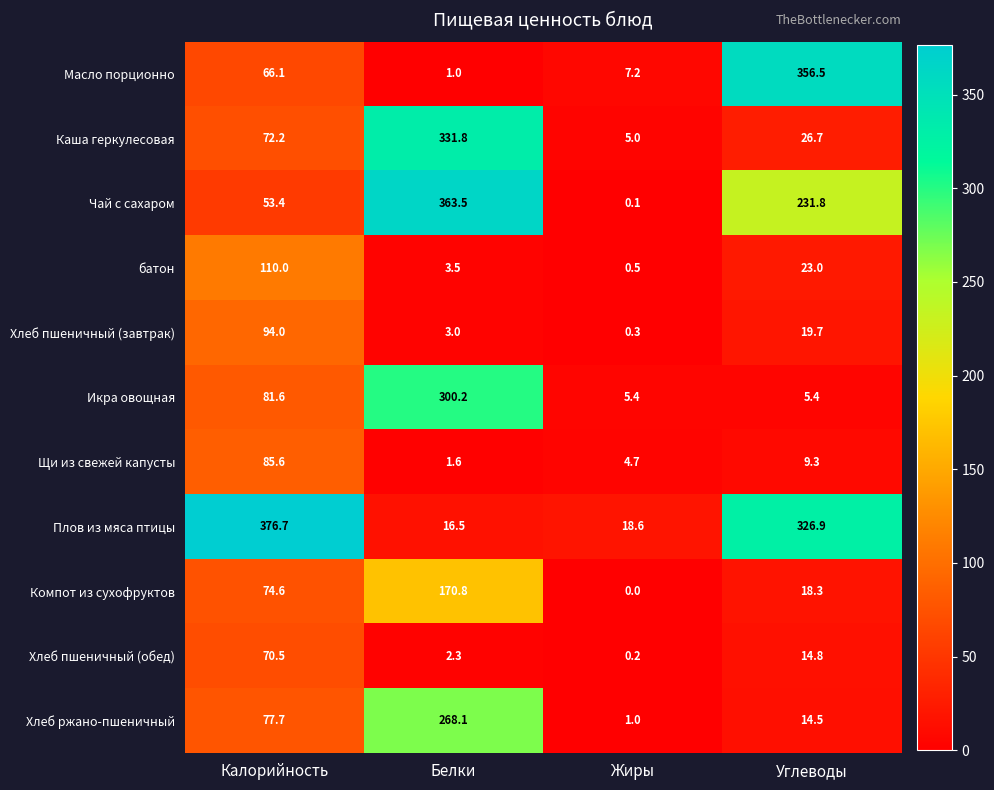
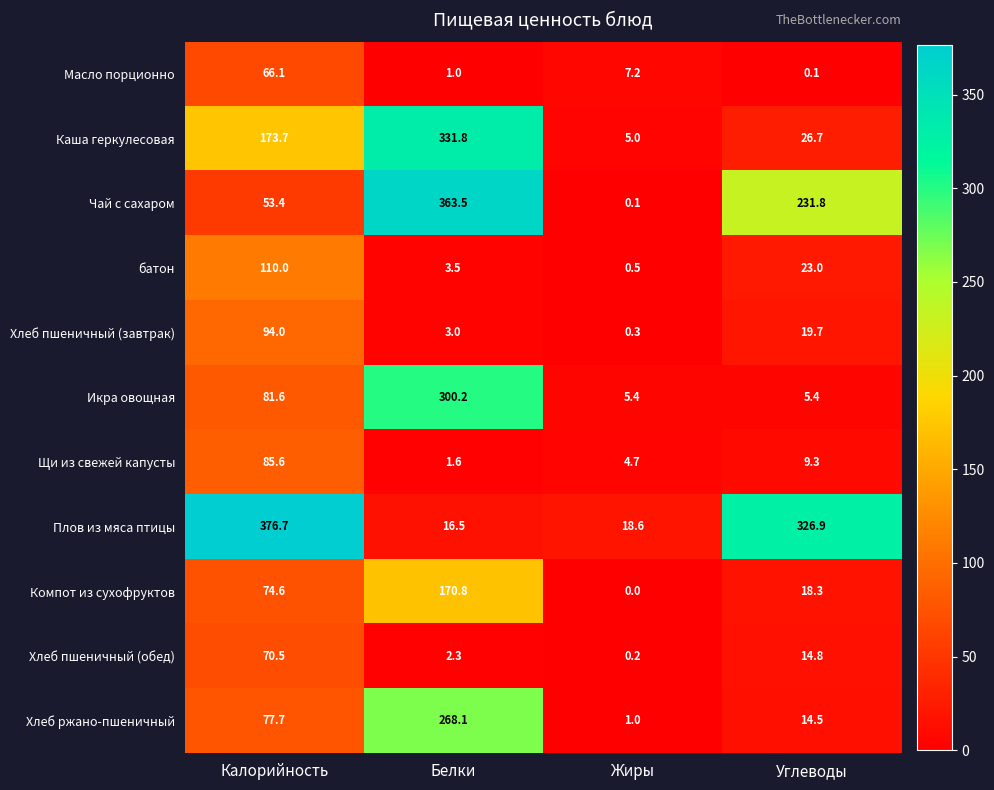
Масло порционно, Углеводы: 356.5 -> 0.1
Каша геркулесовая, Калорийность: 72.2 -> 173.7
